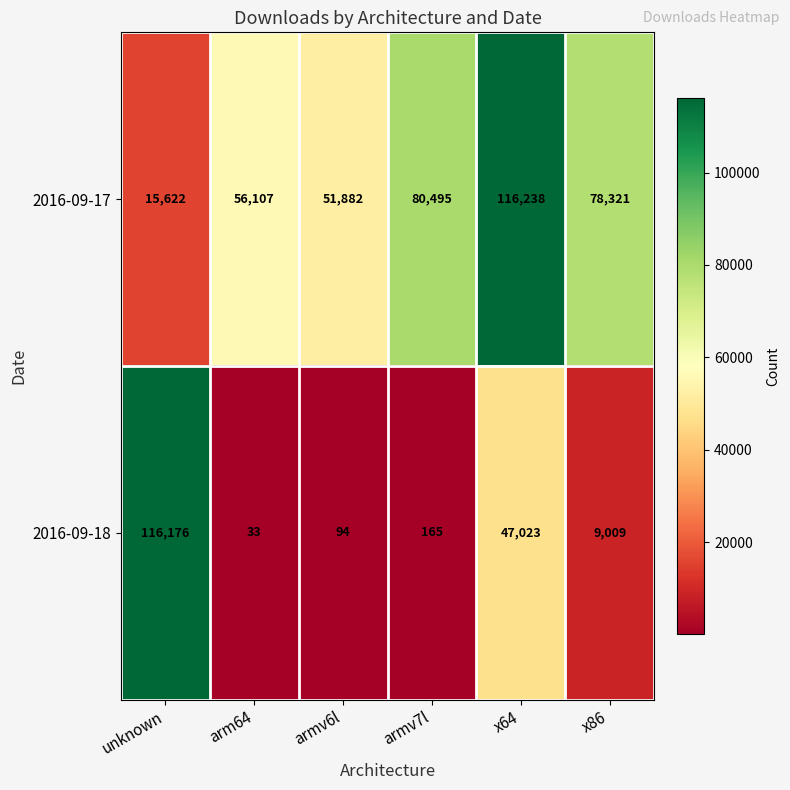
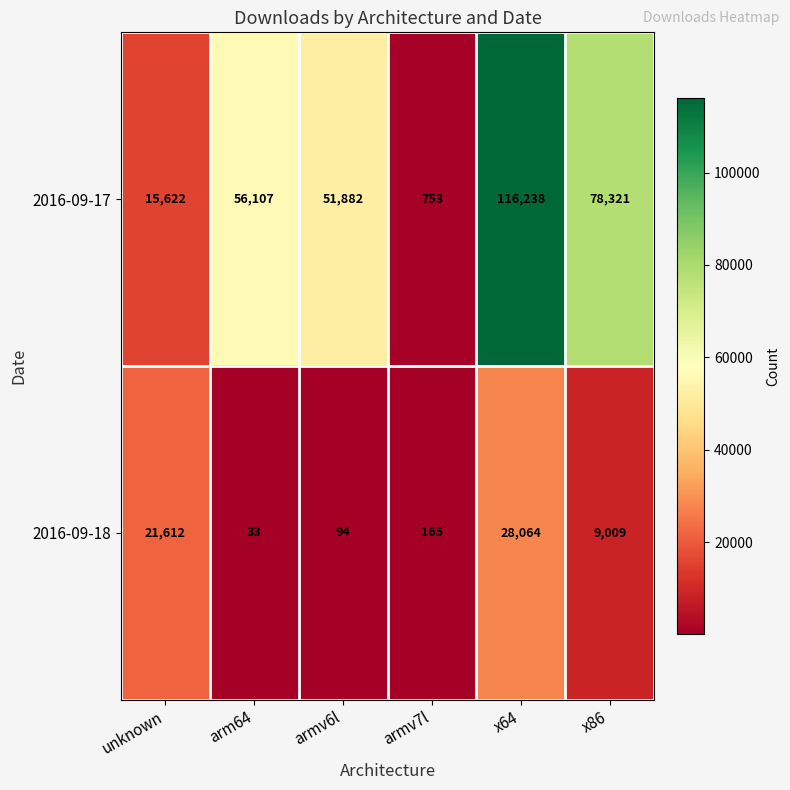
2016-09-17, armv7l: 80,495 -> 753
2016-09-18, unknown: 116,176 -> 21,612
2016-09-18, x64: 47,023 -> 28,064
